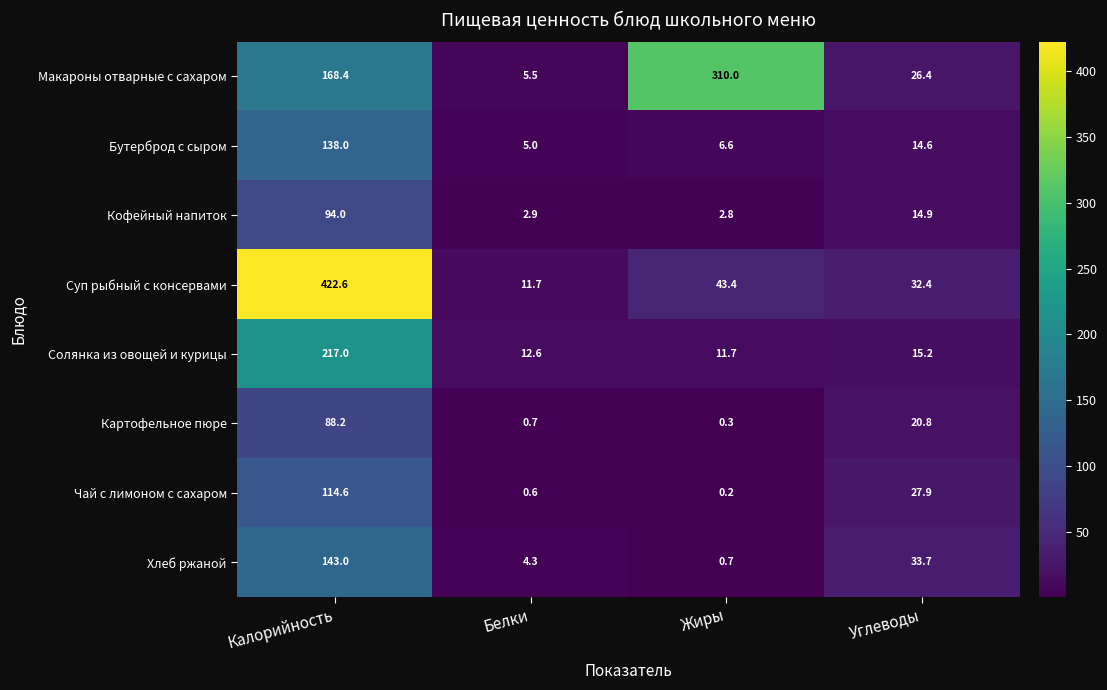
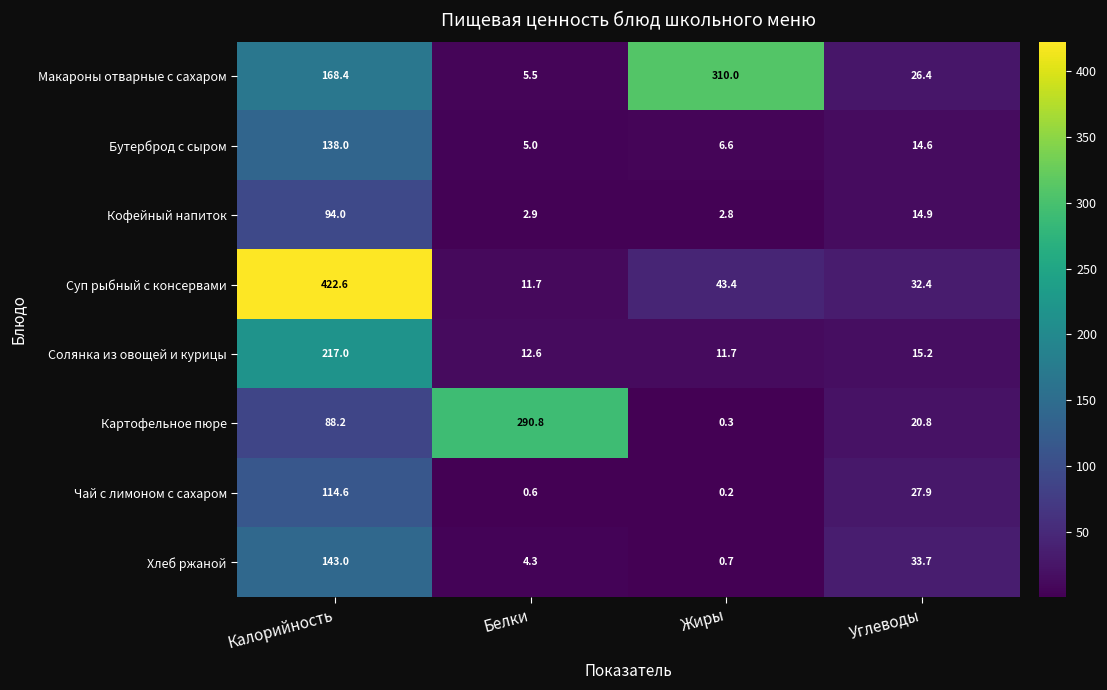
Картофельное пюре, Белки: 0.7 -> 290.8
